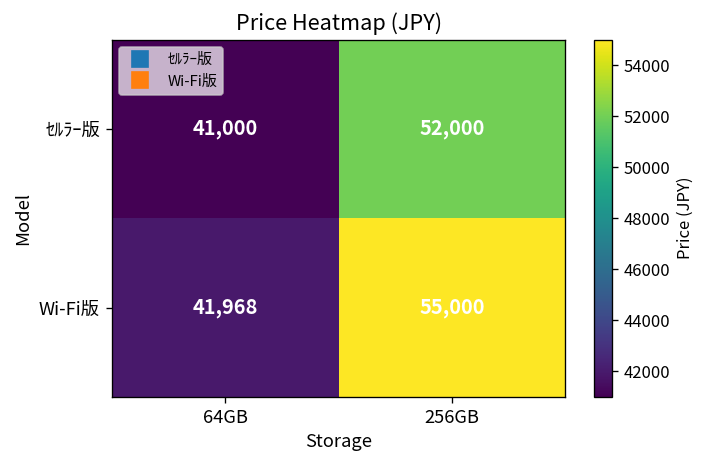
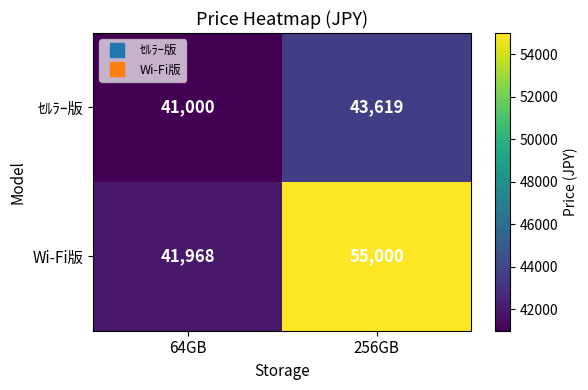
ｾﾙﾗｰ版, 256GB: 52,000 -> 43,619
